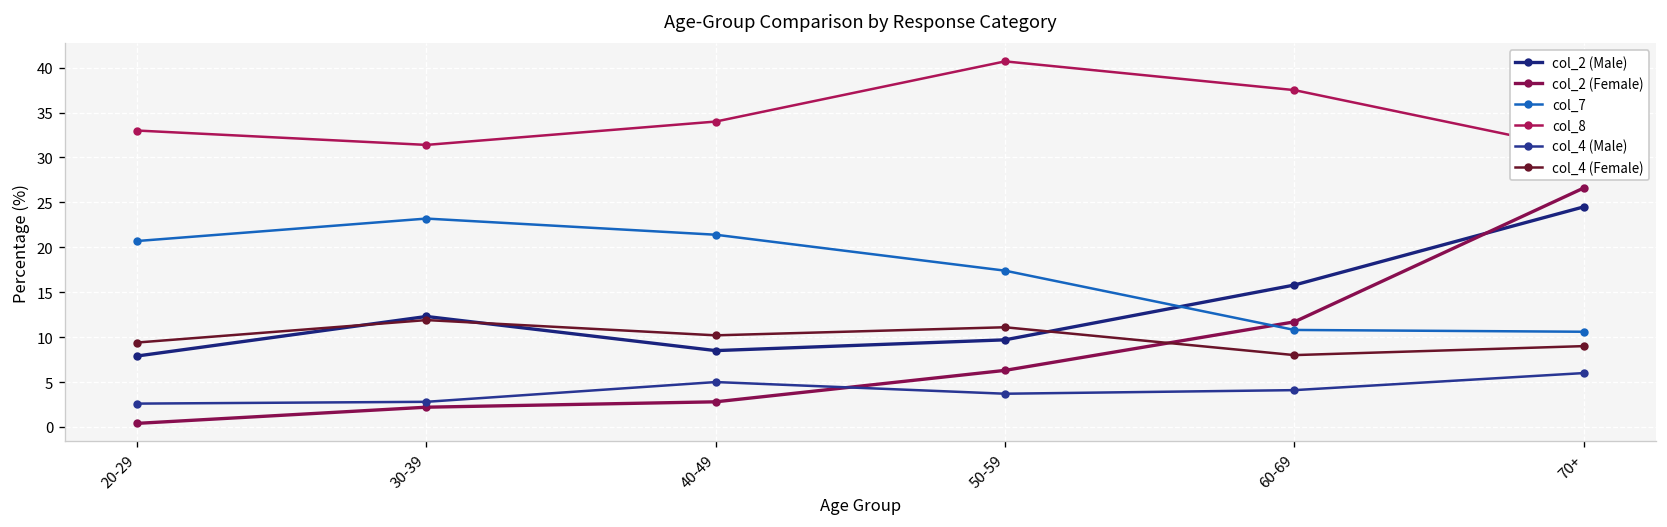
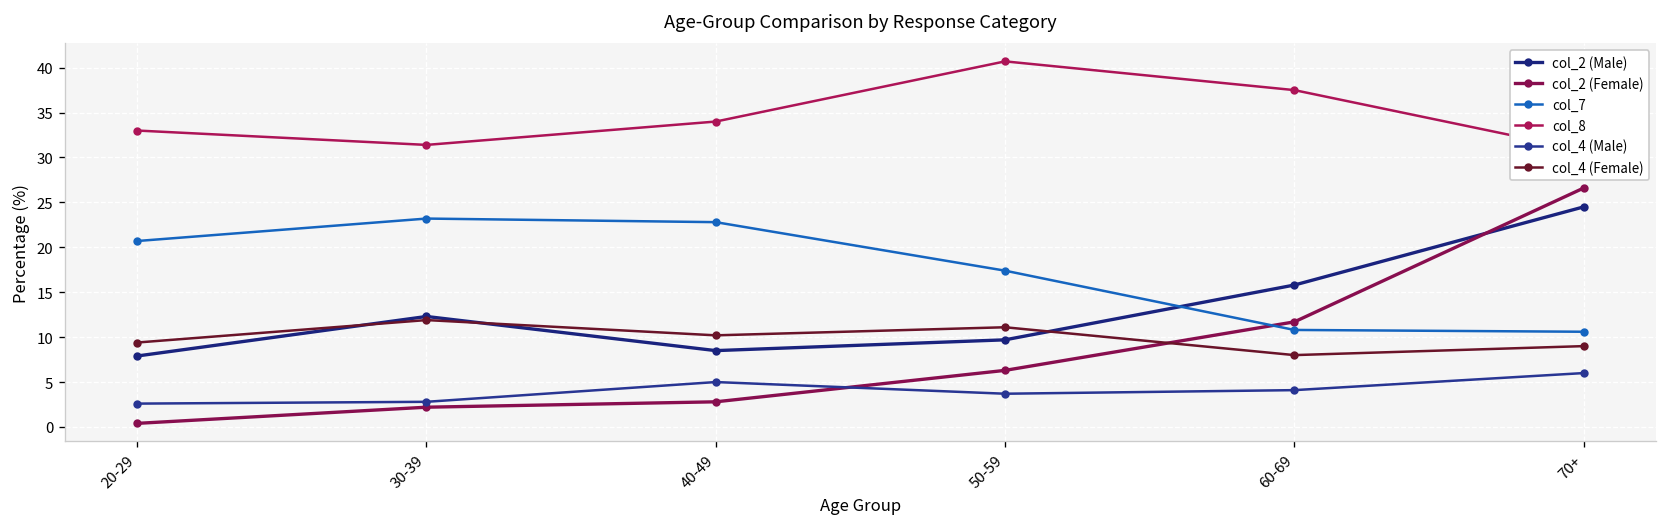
col_7, 40-49: 21 -> 23
